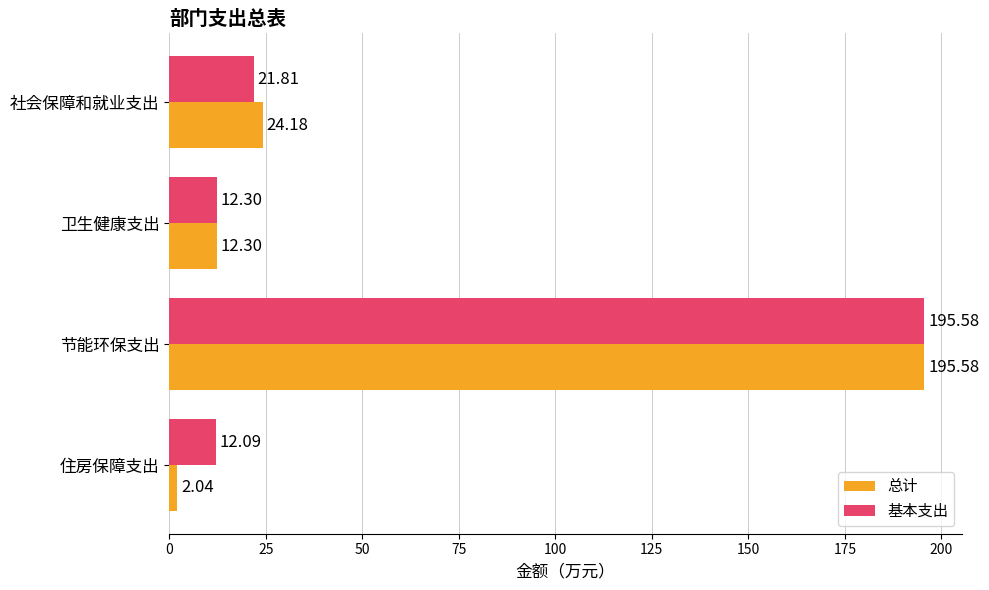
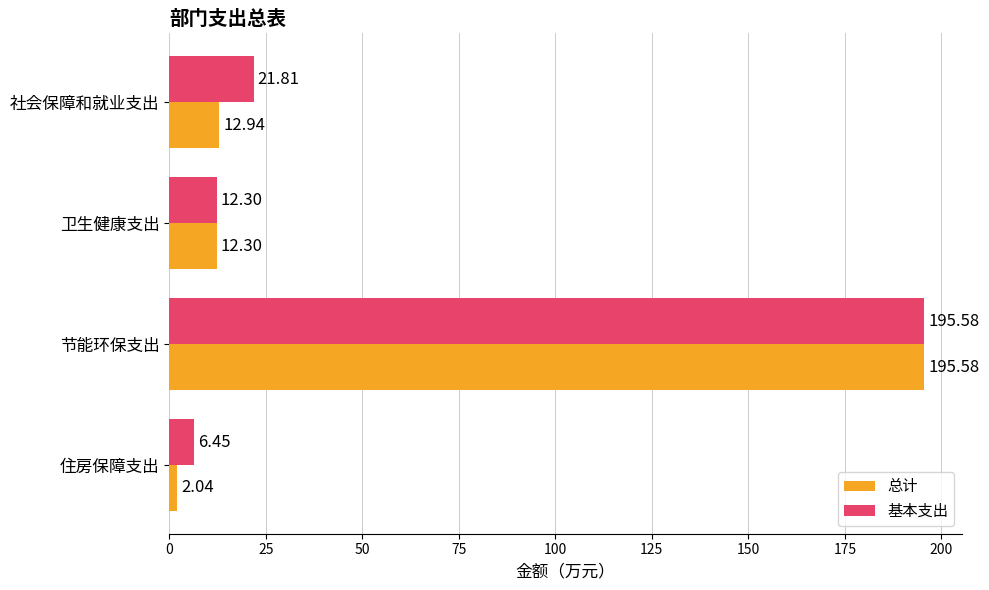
总计, 社会保障和就业支出: 24.18 -> 12.94
基本支出, 住房保障支出: 12.09 -> 6.45
